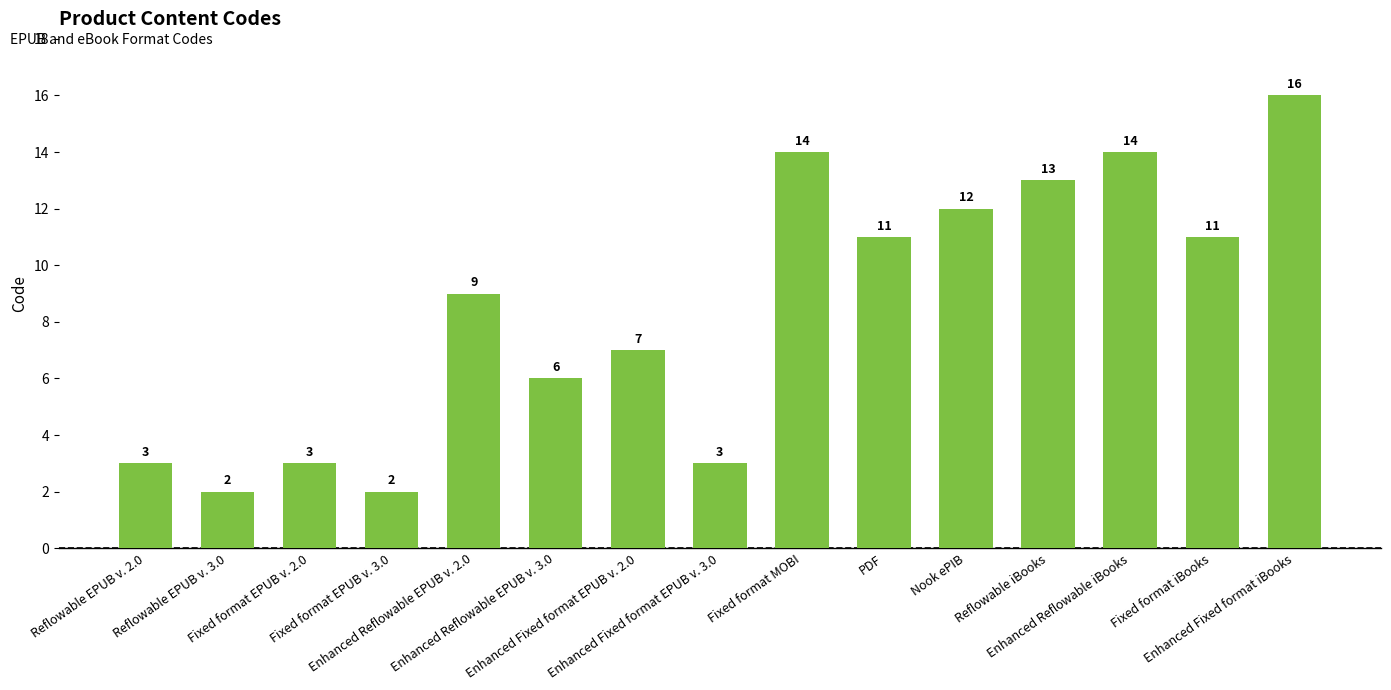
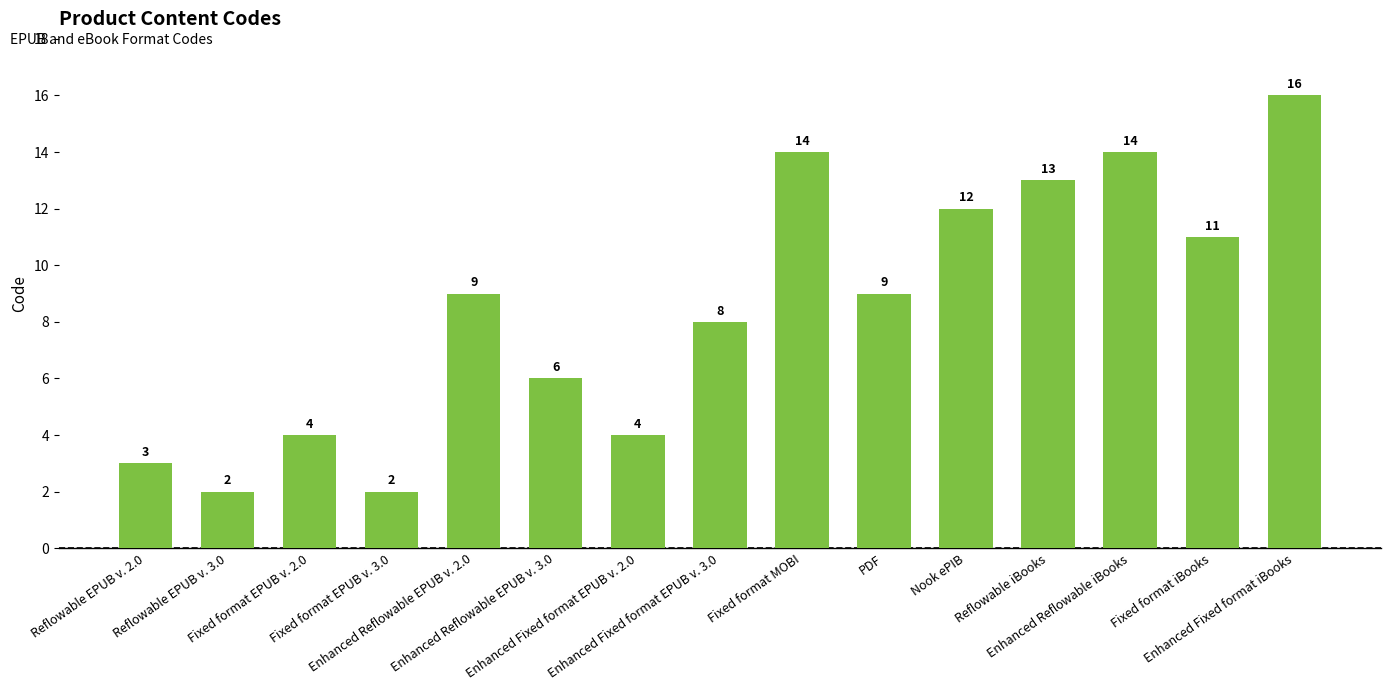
Fixed format EPUB v. 2.0: 3 -> 4
Enhanced Fixed format EPUB v. 2.0: 7 -> 4
Enhanced Fixed format EPUB v. 3.0: 3 -> 8
PDF: 11 -> 9
